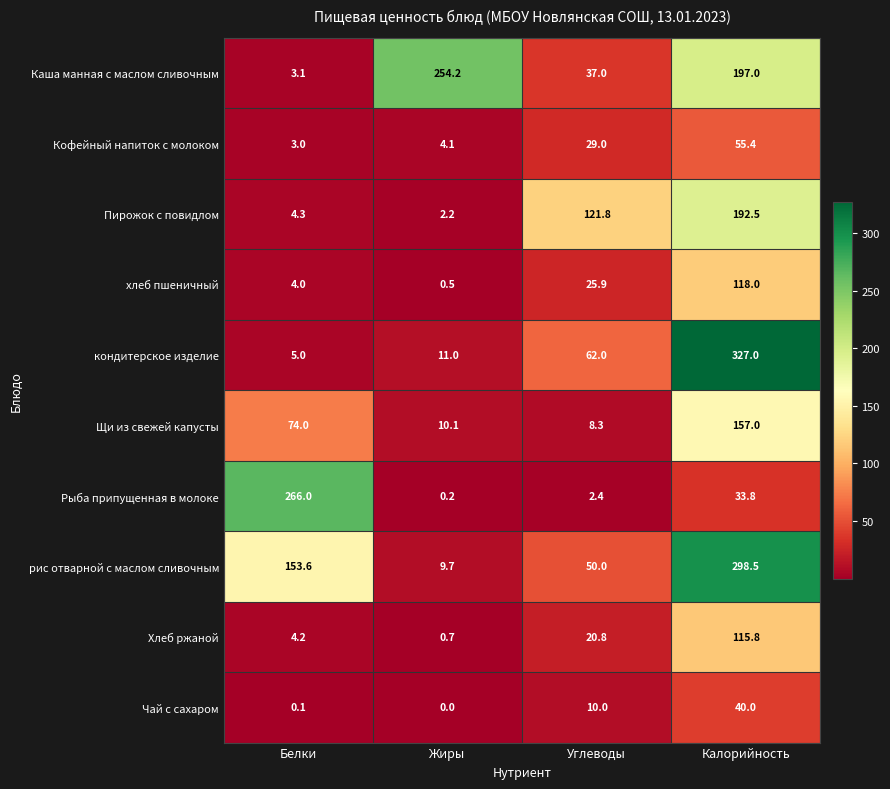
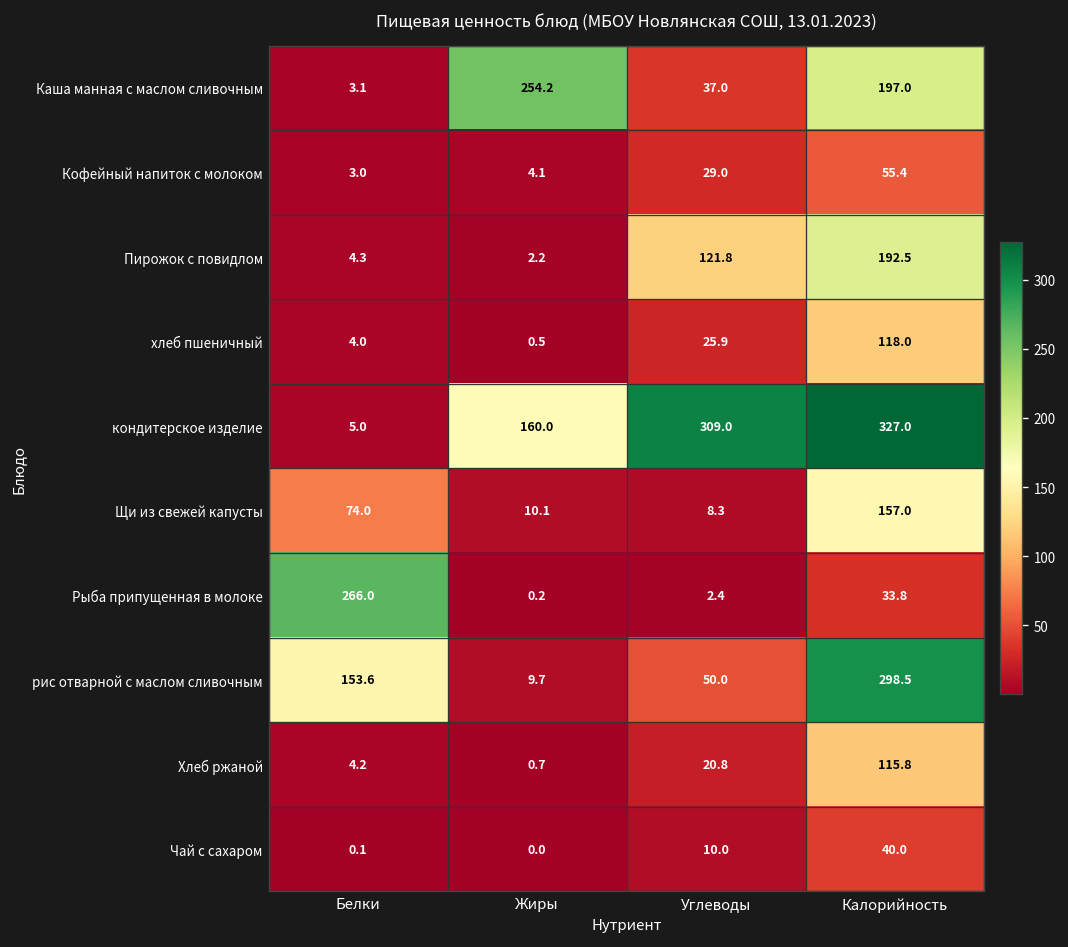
кондитерское изделие, Жиры: 11.0 -> 160.0
кондитерское изделие, Углеводы: 62.0 -> 309.0
